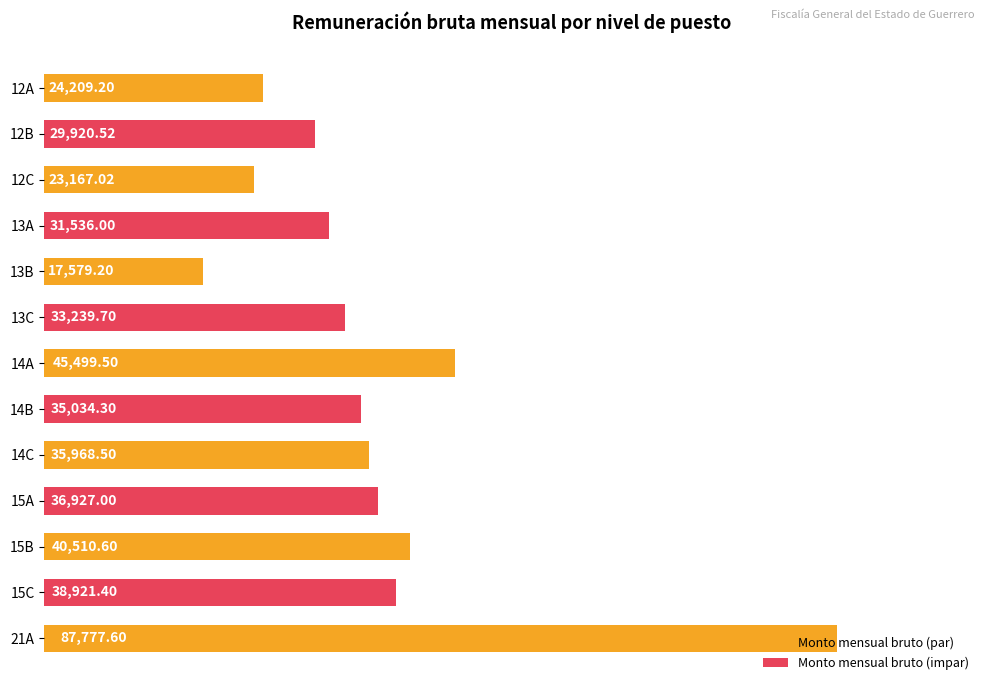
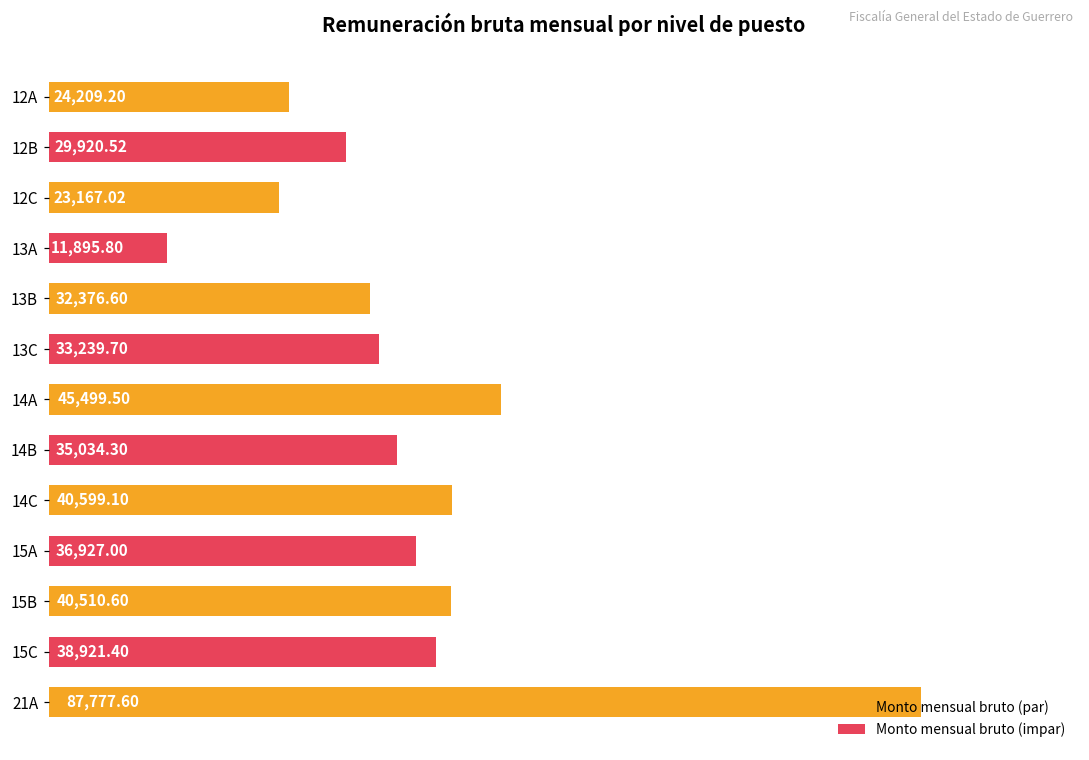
13A: 31,536.00 -> 11,895.80
13B: 17,579.20 -> 32,376.60
14C: 35,968.50 -> 40,599.10
